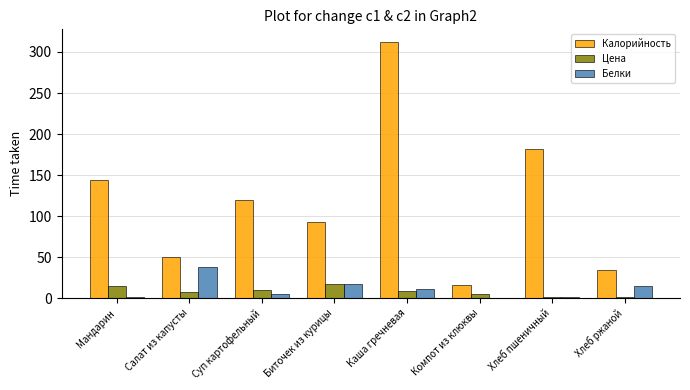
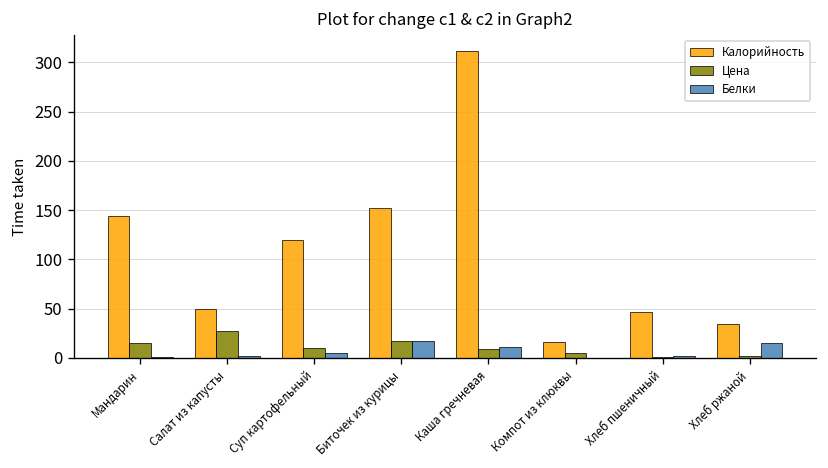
Цена, Салат из капусты: 10 -> 30
Белки, Салат из капусты: 40 -> 0
Калорийность, Биточек из курицы: 90 -> 150
Калорийность, Хлеб пшеничный: 180 -> 50
